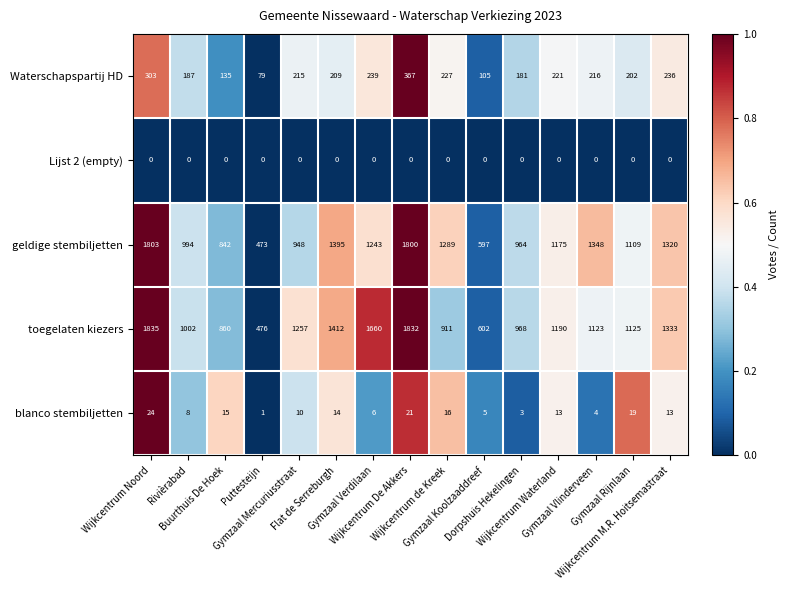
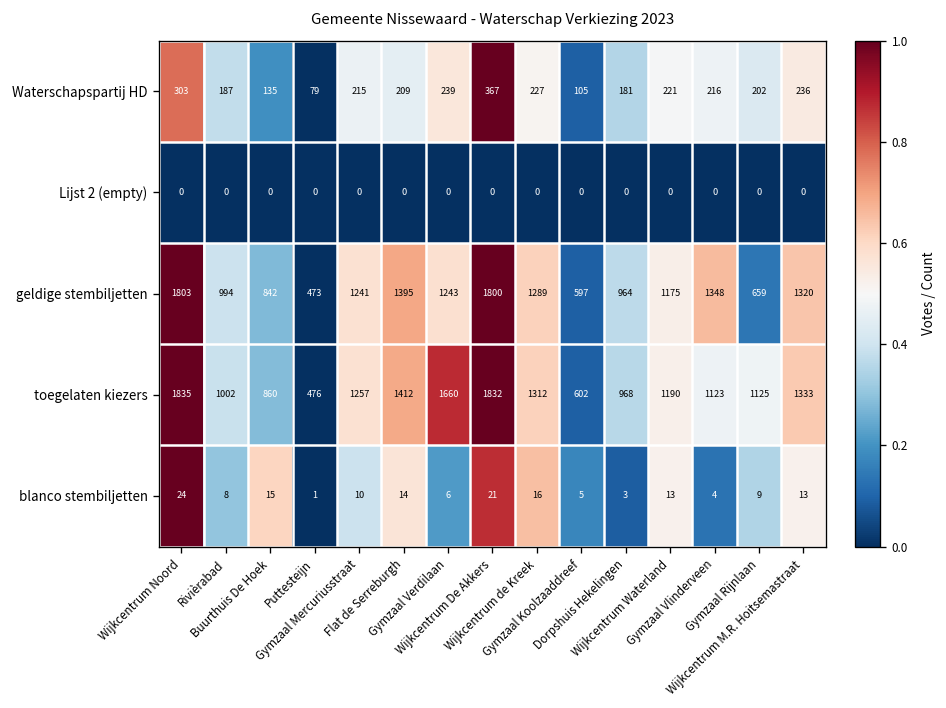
geldige stembiljetten, Gymzaal Mercuriusstraat: 948 -> 1241
geldige stembiljetten, Gymzaal Rijnlaan: 1109 -> 659
toegelaten kiezers, Wijkcentrum de Kreek: 911 -> 1312
blanco stembiljetten, Gymzaal Rijnlaan: 19 -> 9
